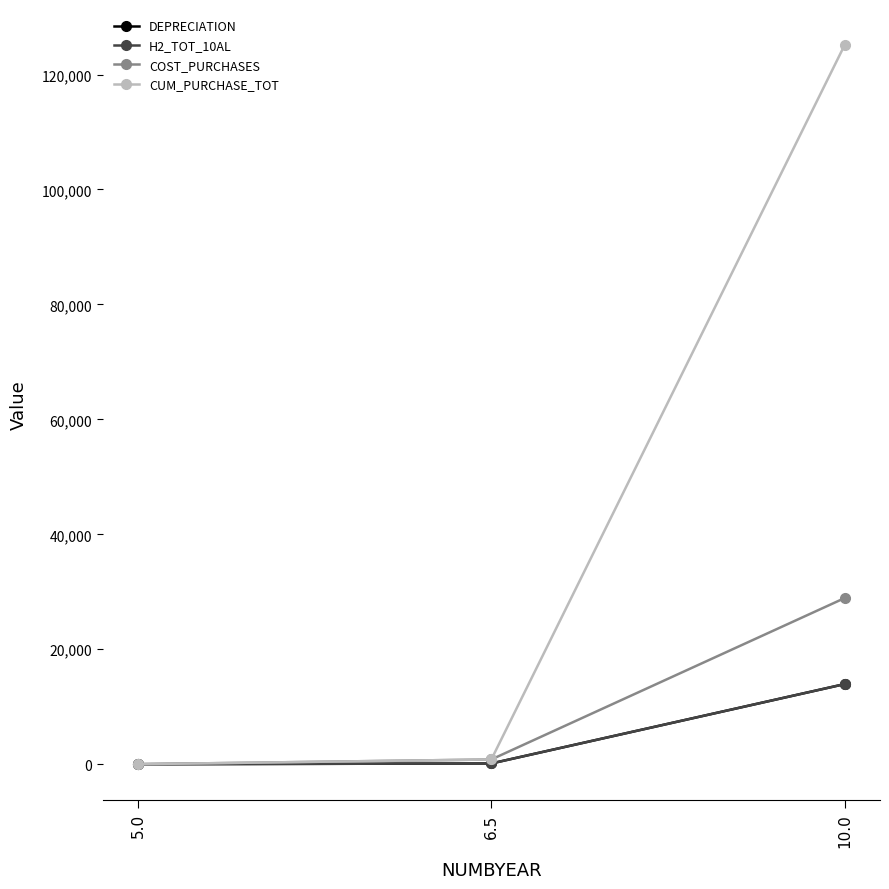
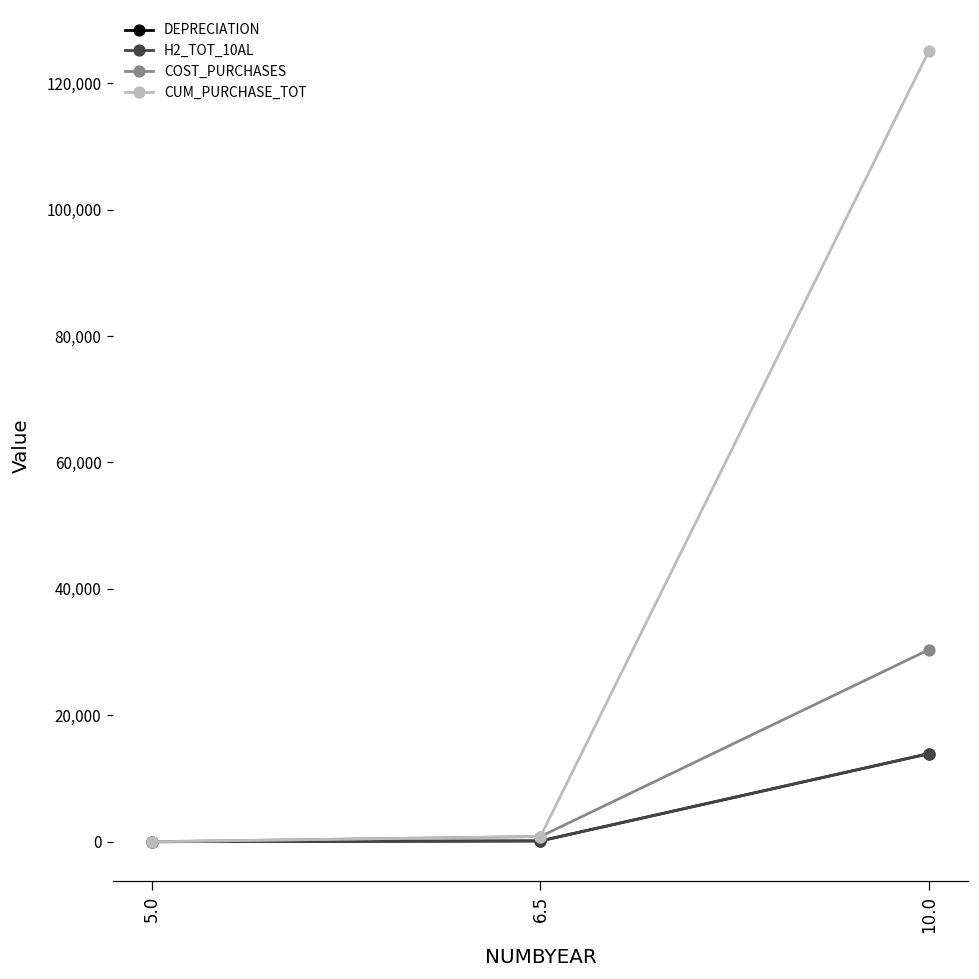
COST_PURCHASES, 10.0: 29,000 -> 30,000
